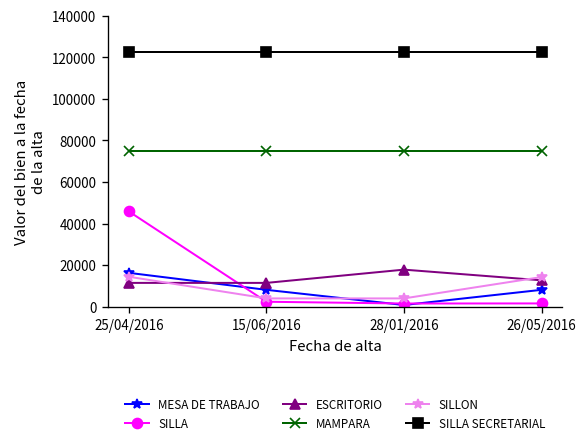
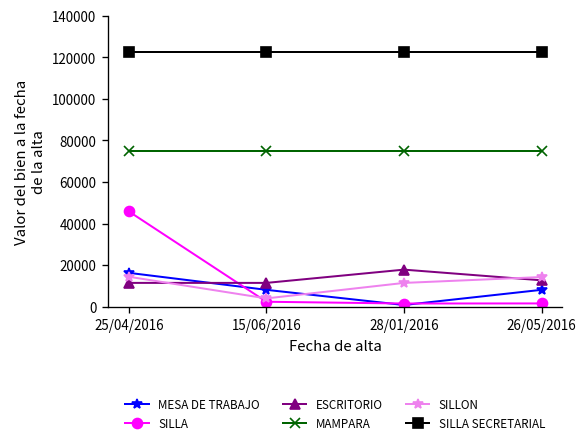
SILLON, 28/01/2016: 4000 -> 11000
